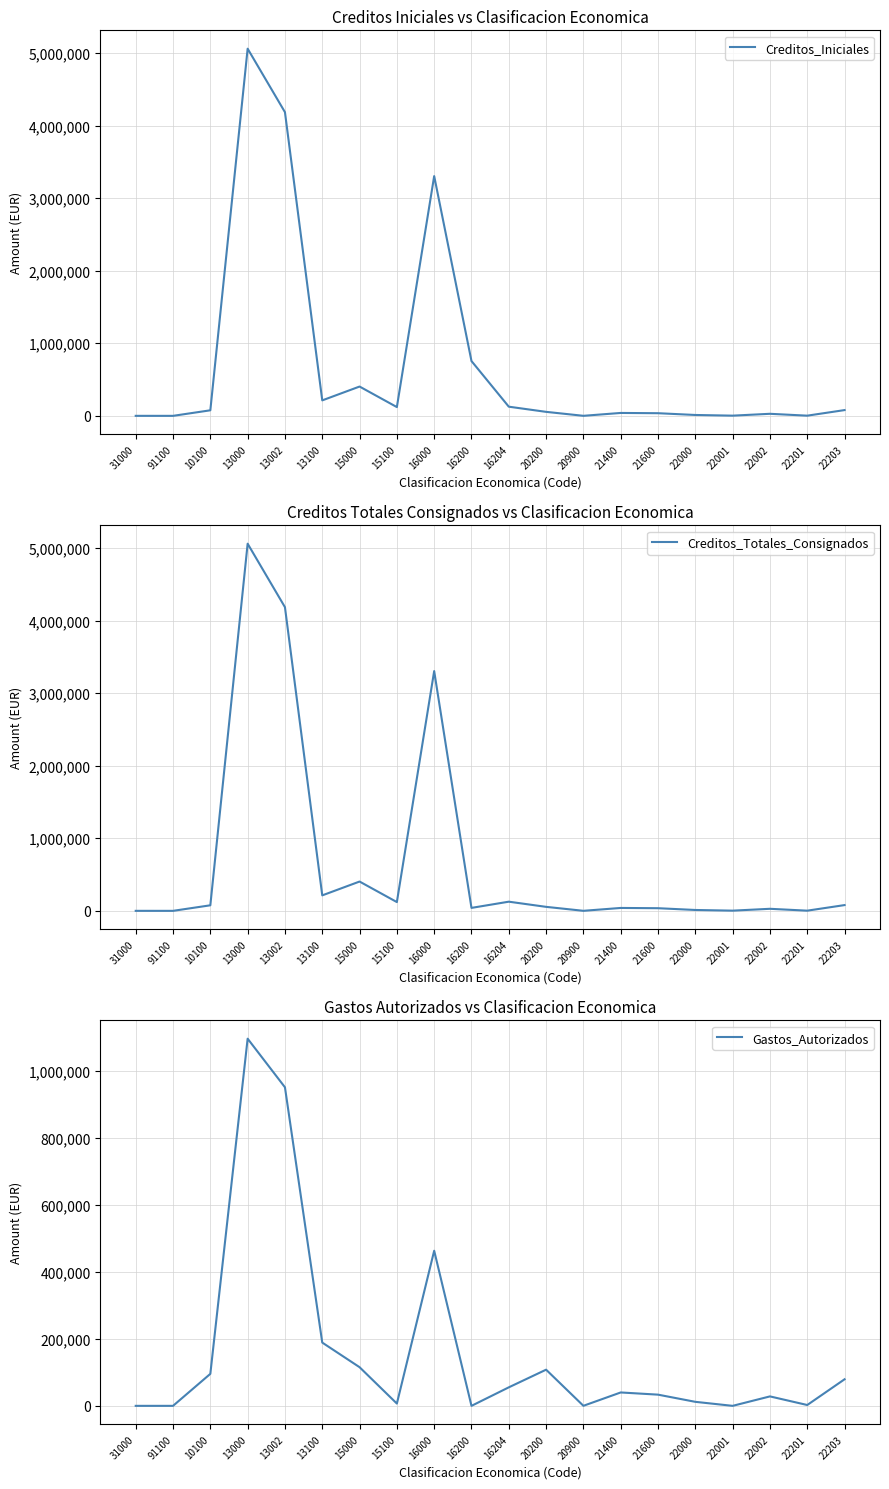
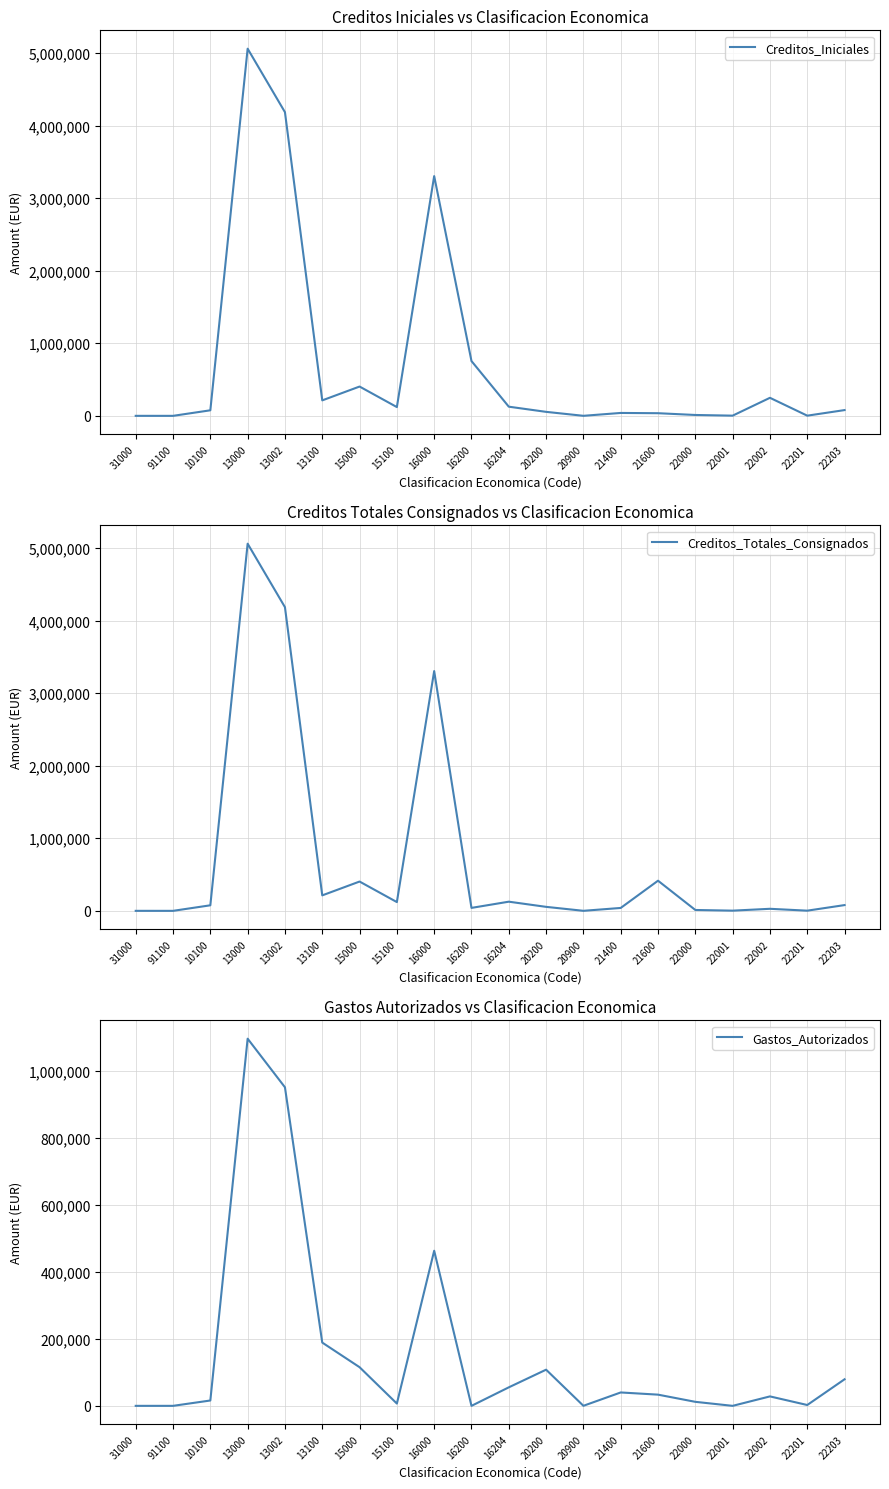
Creditos Iniciales vs Clasificacion Economica, 22002: 0 -> 200,000
Creditos Totales Consignados vs Clasificacion Economica, 21600: 0 -> 400,000
Gastos Autorizados vs Clasificacion Economica, 10100: 100,000 -> 20,000
